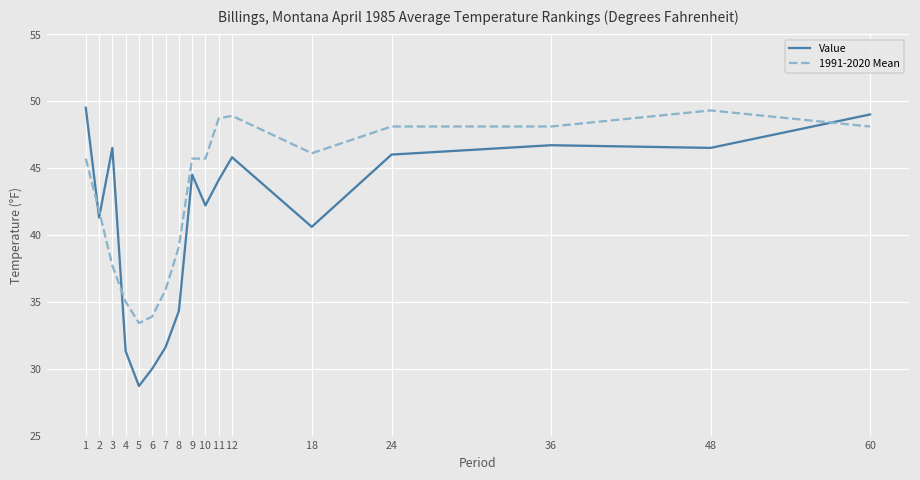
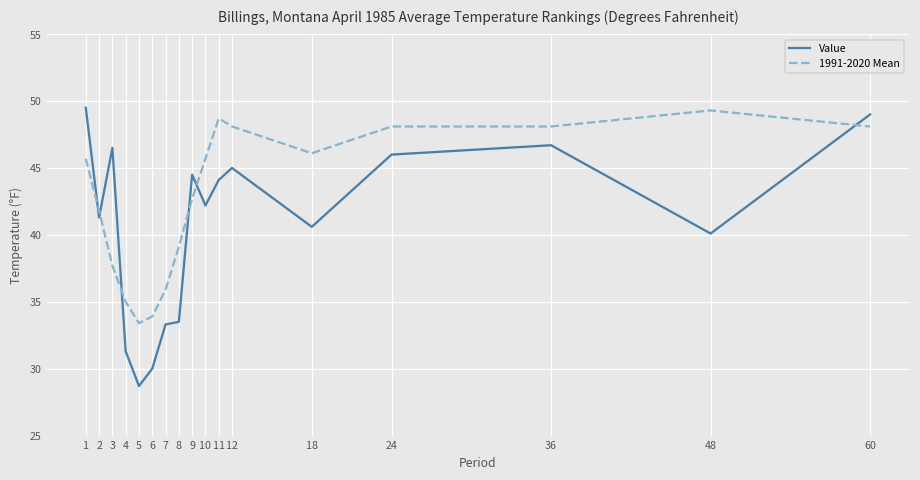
Value, 7: 31.6 -> 33.3
Value, 8: 34.3 -> 33.5
1991-2020 Mean, 9: 45.7 -> 42.7
Value, 12: 45.8 -> 45.0
1991-2020 Mean, 12: 48.9 -> 48.1
Value, 48: 46.5 -> 40.1
